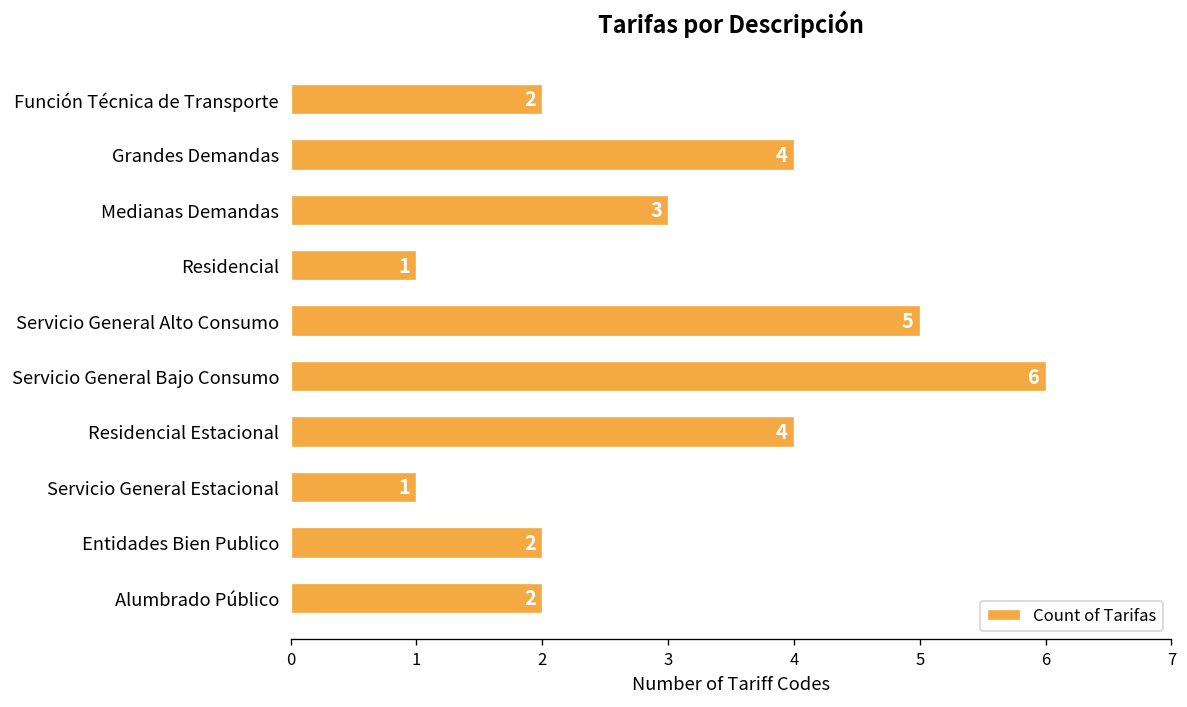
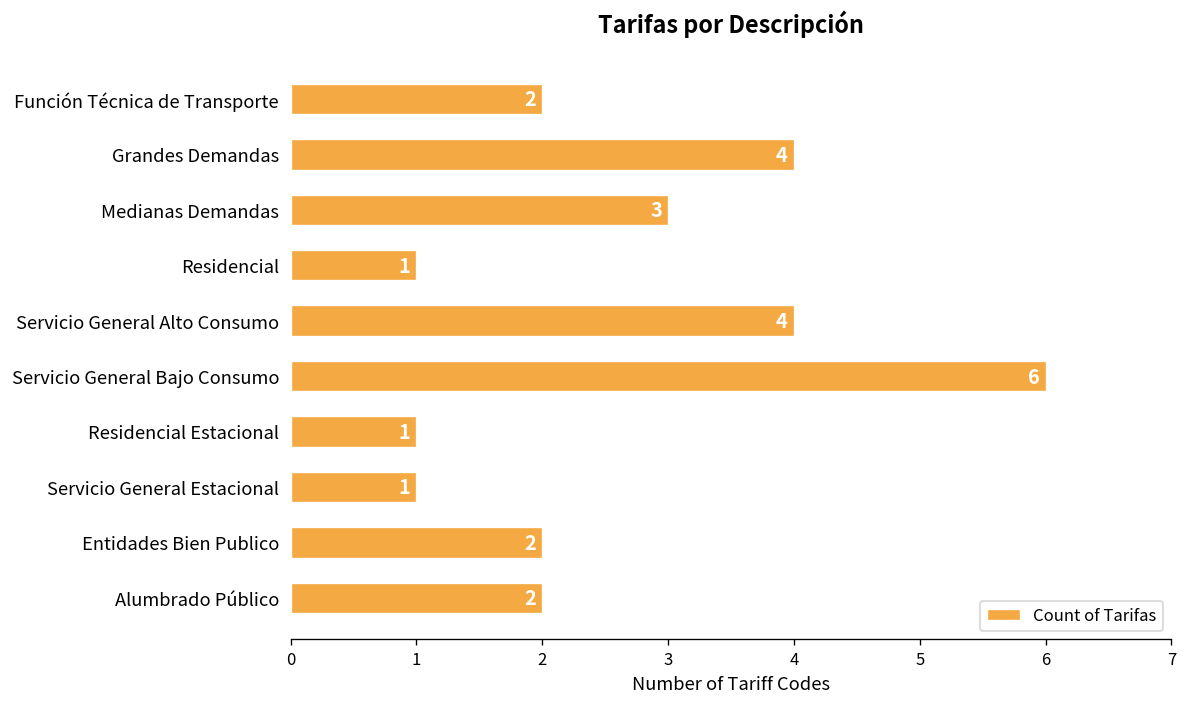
Servicio General Alto Consumo: 5 -> 4
Residencial Estacional: 4 -> 1
